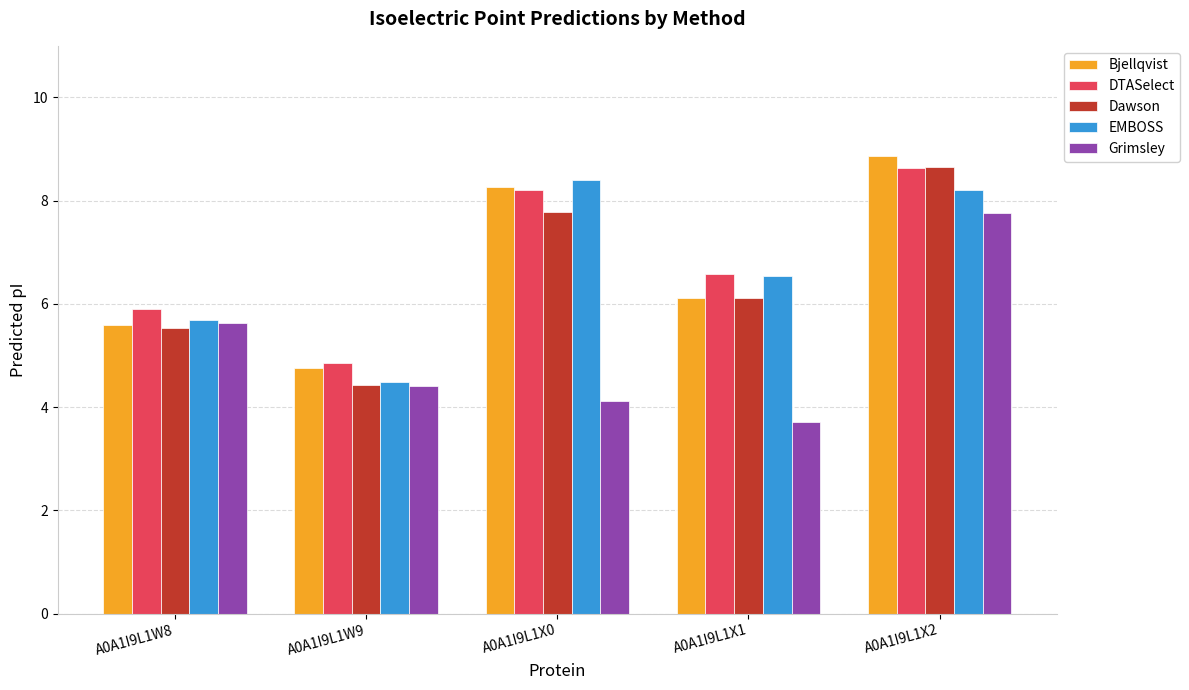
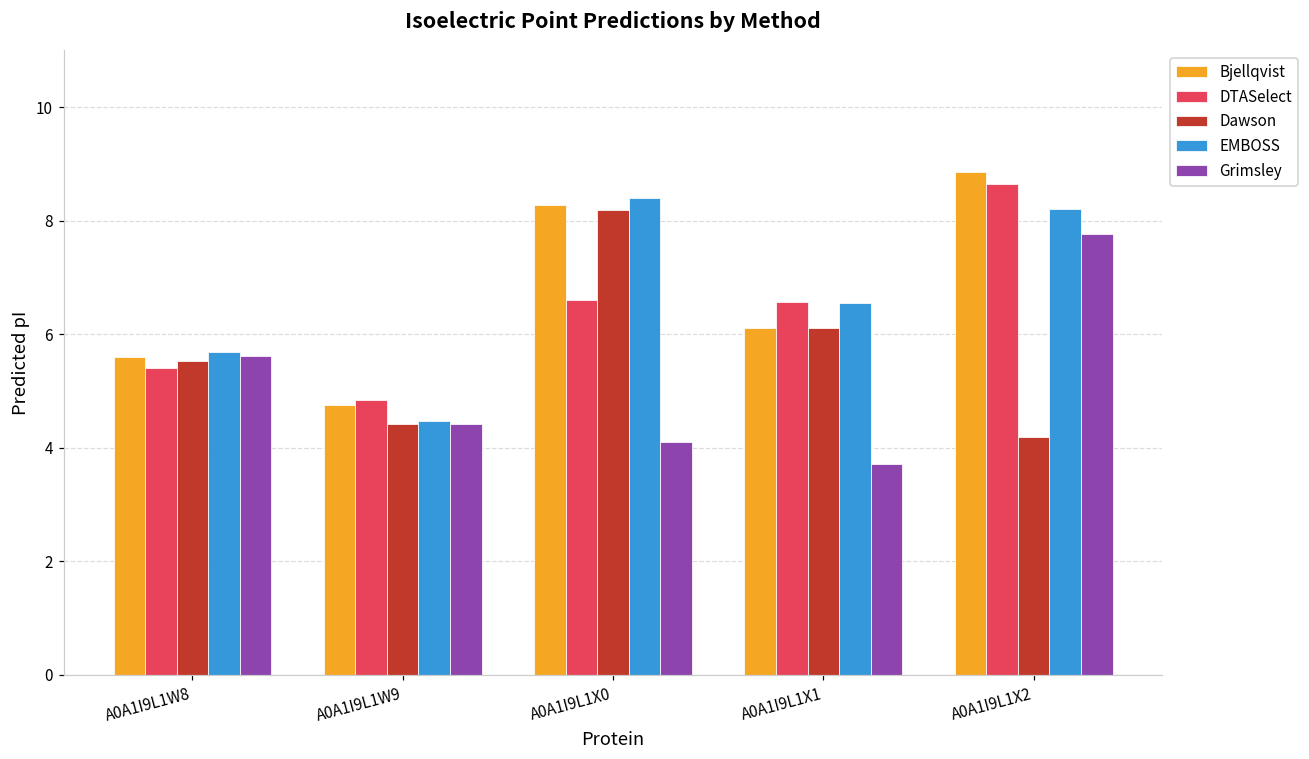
DTASelect, A0A1I9L1W8: 5.9 -> 5.4
DTASelect, A0A1I9L1X0: 8.2 -> 6.6
Dawson, A0A1I9L1X0: 7.8 -> 8.2
Dawson, A0A1I9L1X2: 8.7 -> 4.2
